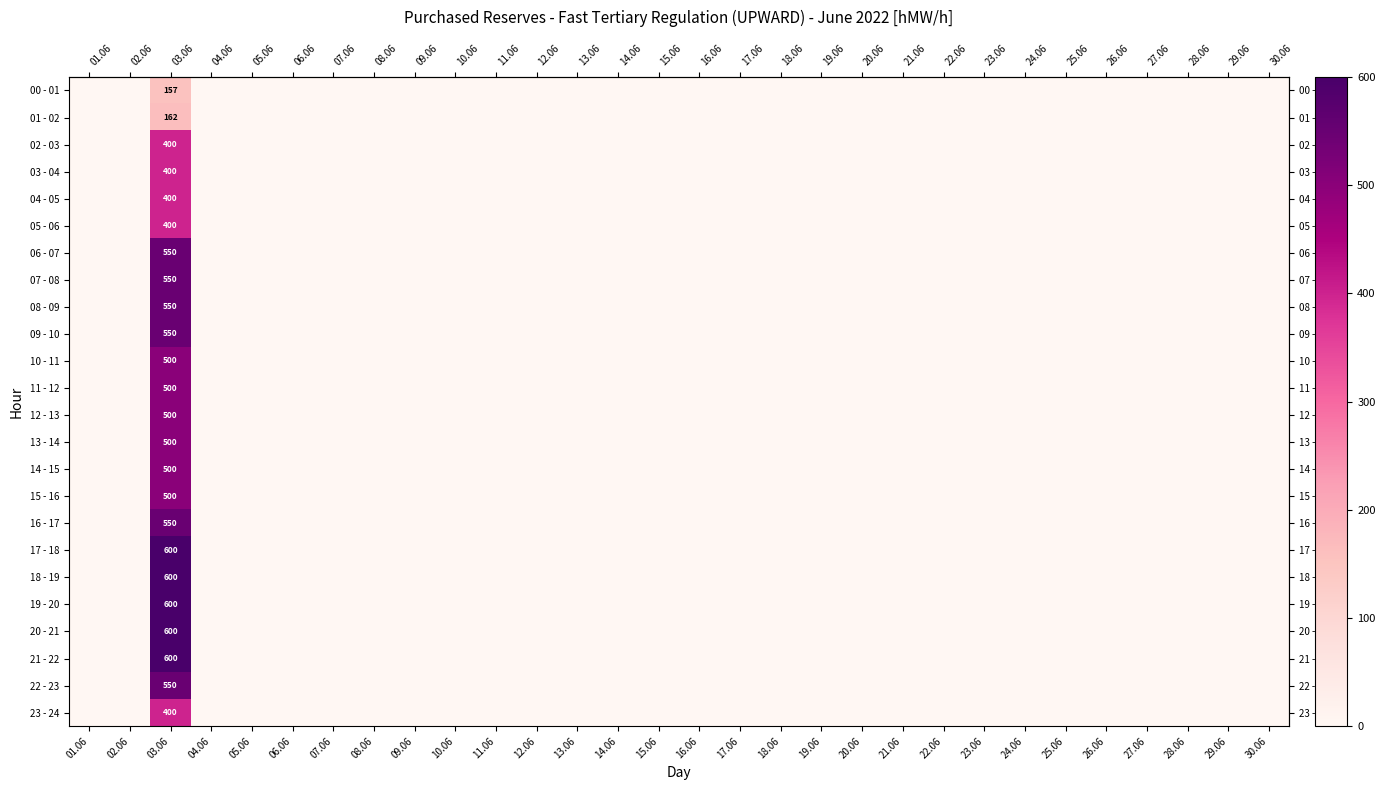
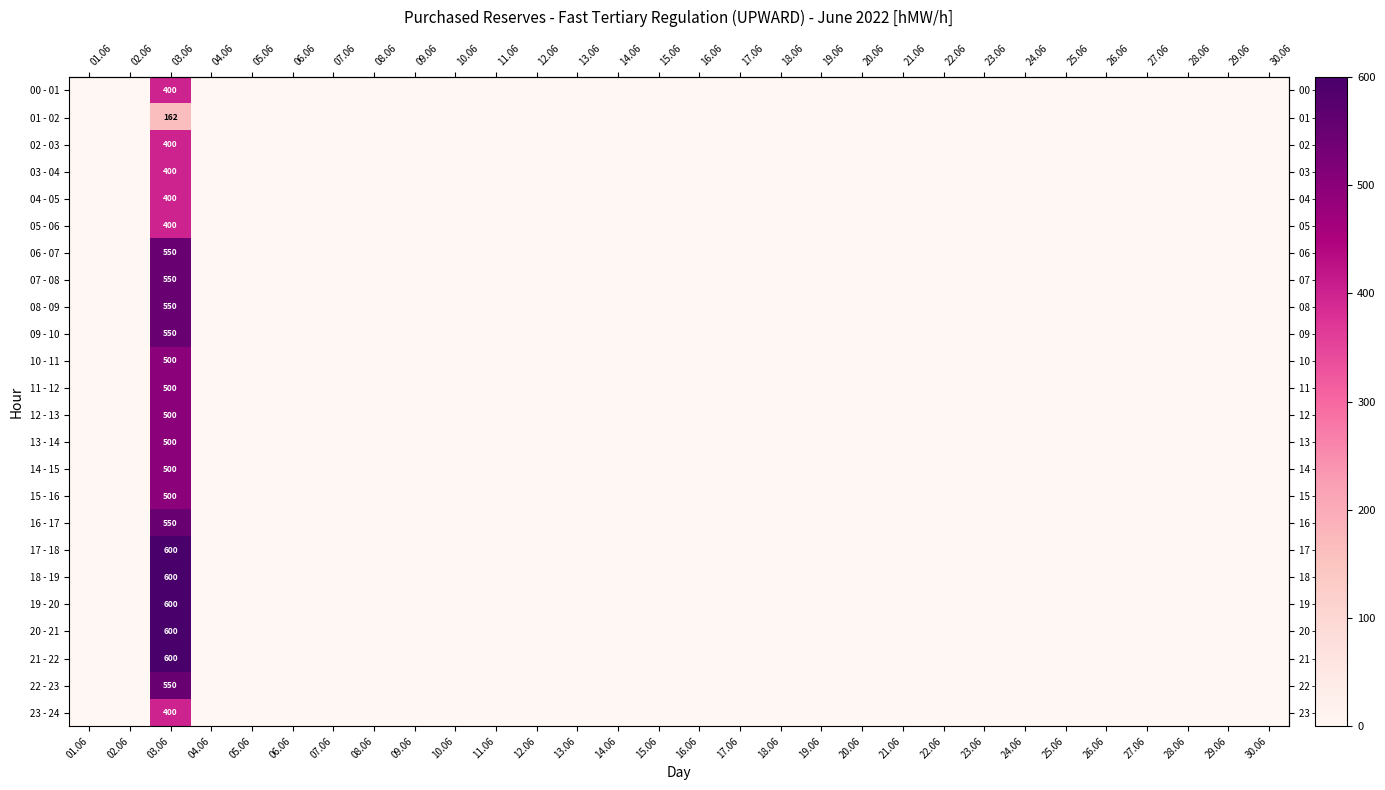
00 - 01, 03.06: 157 -> 400
